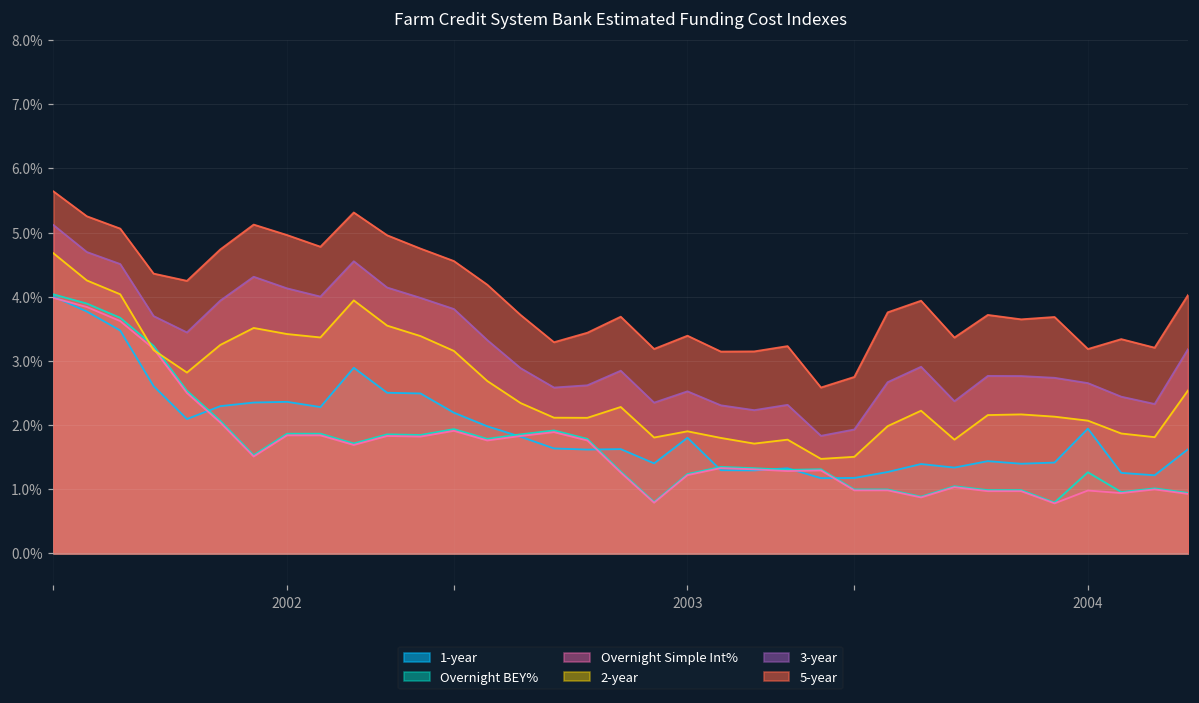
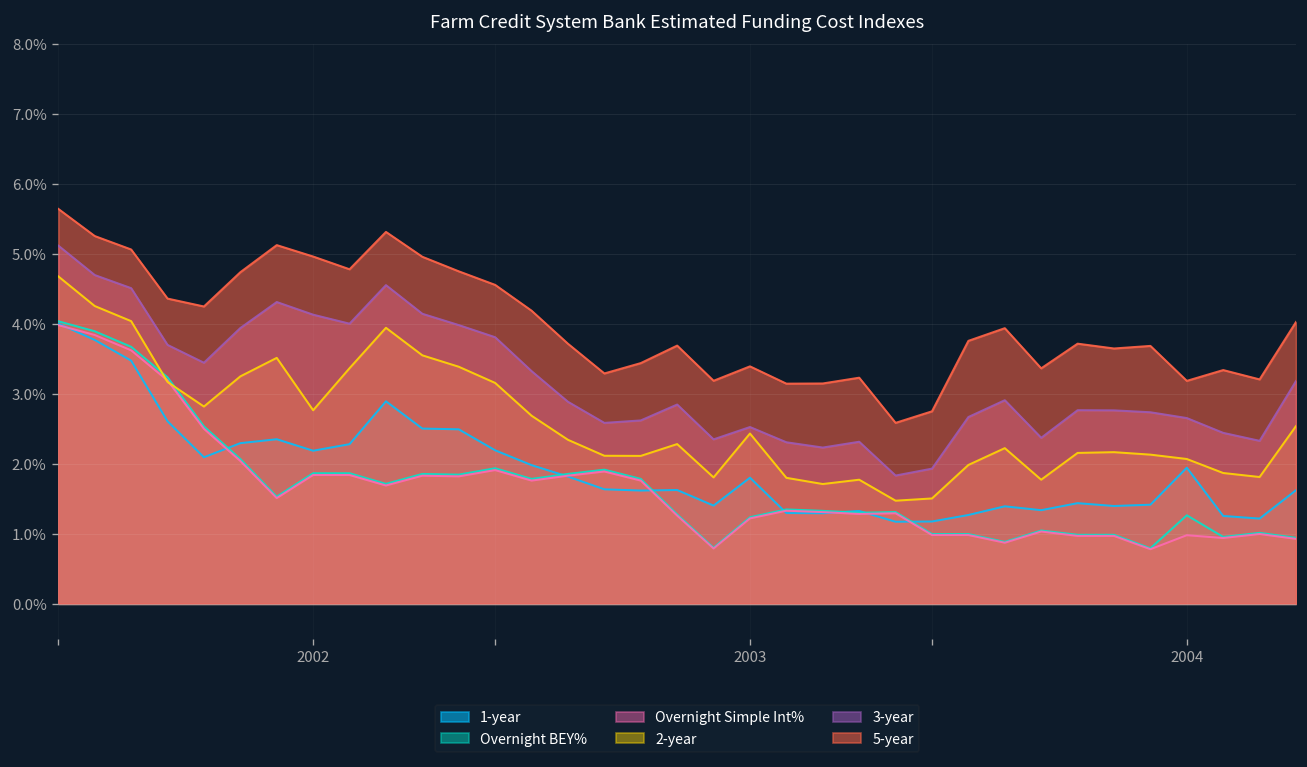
1-year, 2002: 2.4% -> 2.2%
2-year, 2002: 3.4% -> 2.8%
2-year, 2003: 1.9% -> 2.4%
